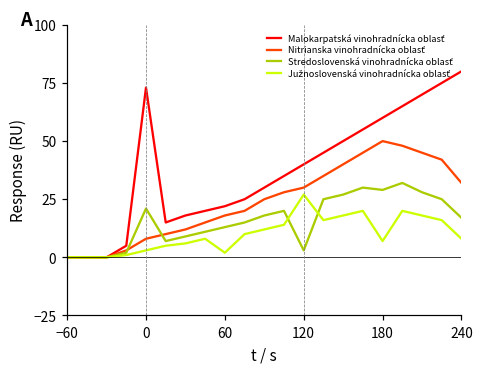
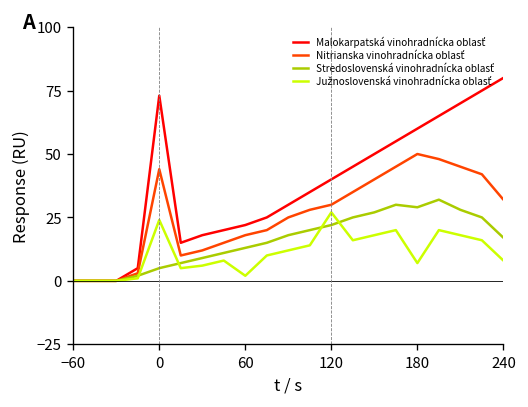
Nitrianska vinohradnícka oblasť, 0: 8 -> 44
Stredoslovenská vinohradnícka oblasť, 0: 21 -> 5
Južnoslovenská vinohradnícka oblasť, 0: 3 -> 24
Stredoslovenská vinohradnícka oblasť, 120: 3 -> 22
